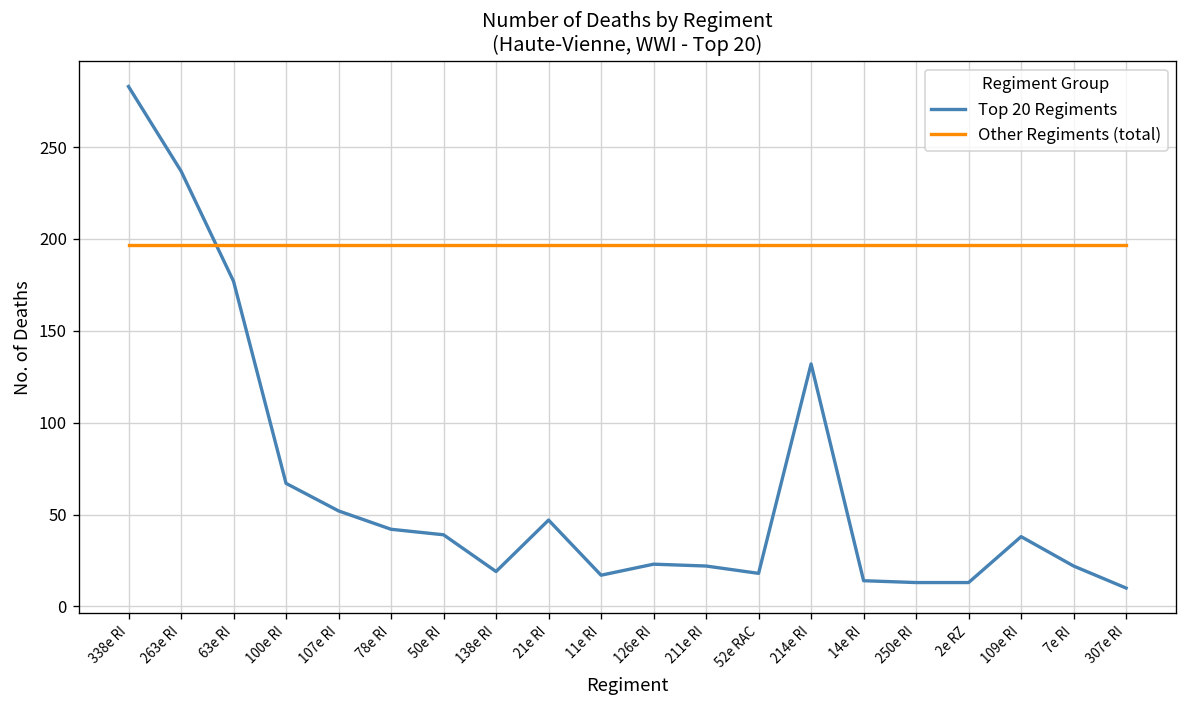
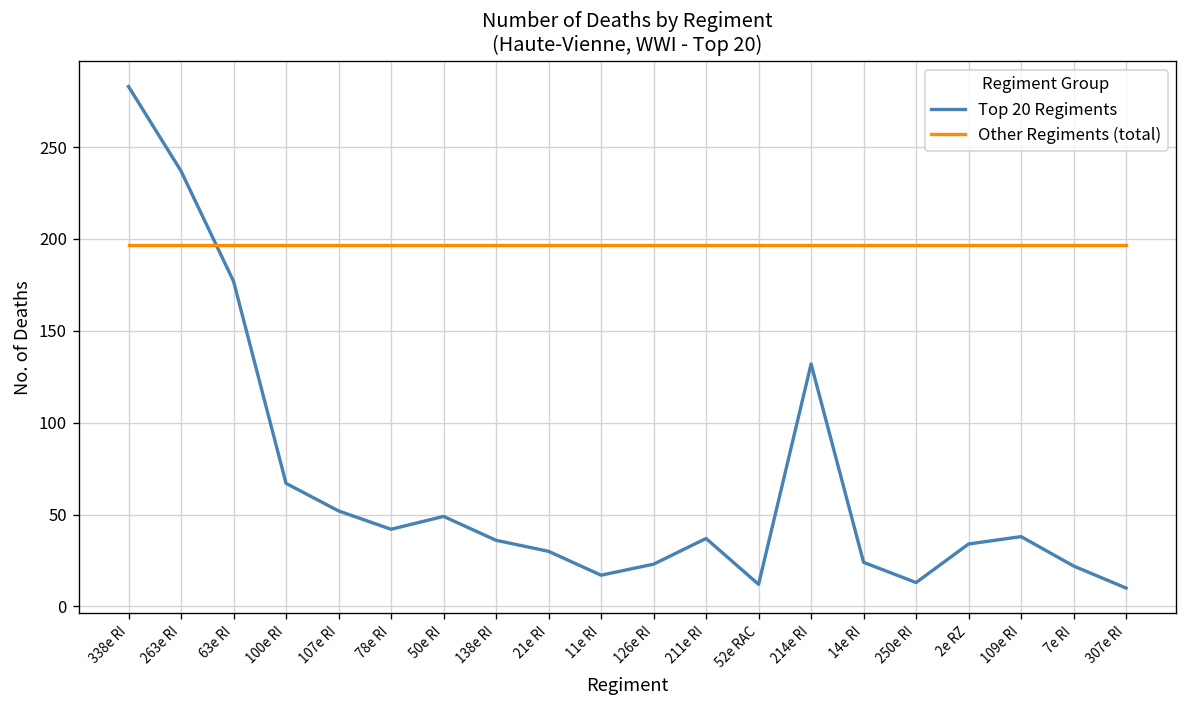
Top 20 Regiments, 50e RI: 39 -> 49
Top 20 Regiments, 138e RI: 19 -> 36
Top 20 Regiments, 21e RI: 47 -> 30
Top 20 Regiments, 211e RI: 22 -> 37
Top 20 Regiments, 52e RAC: 18 -> 12
Top 20 Regiments, 14e RI: 14 -> 24
Top 20 Regiments, 2e RZ: 13 -> 34
